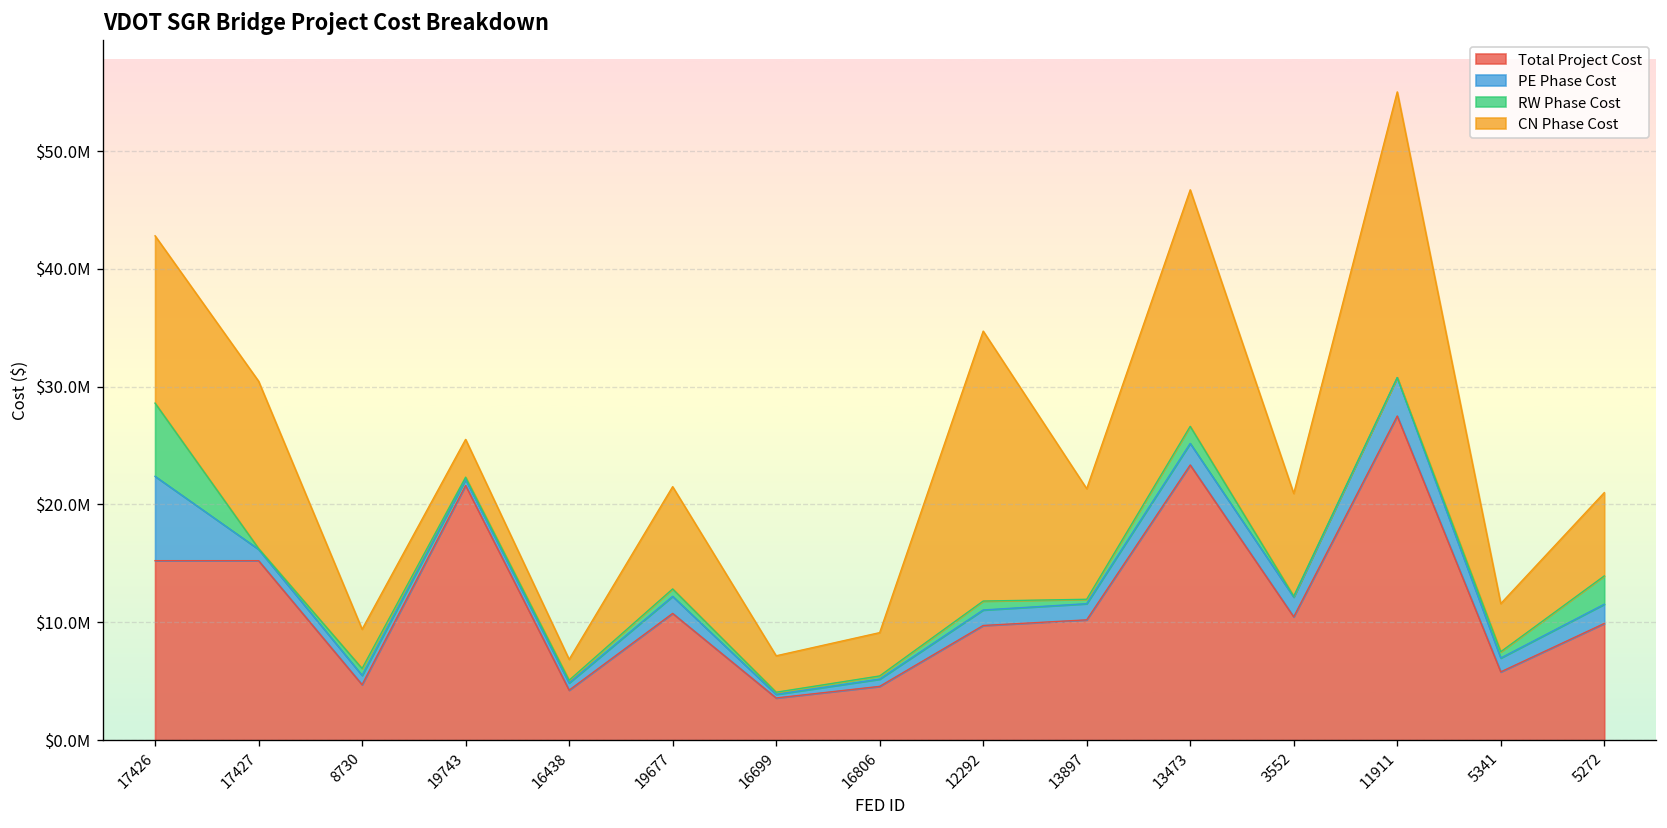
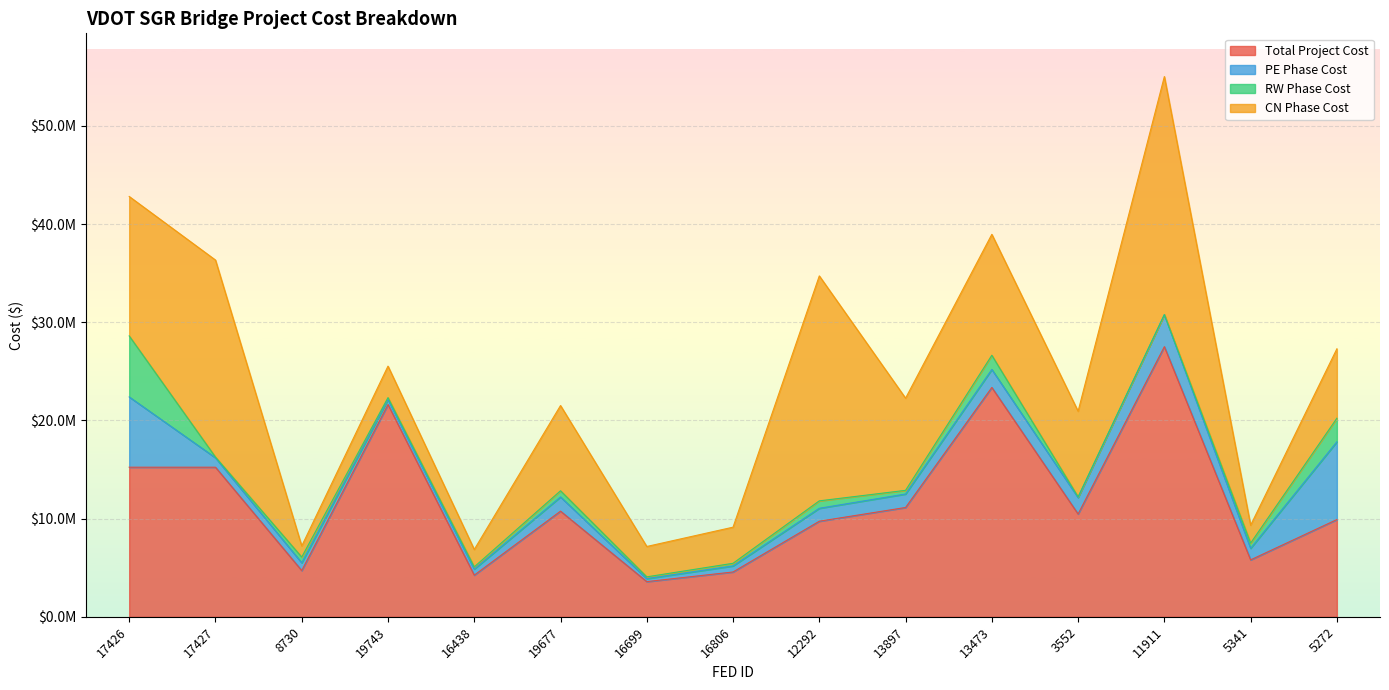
CN Phase Cost, 17427: $14000000 -> $20000000
CN Phase Cost, 8730: $3000000 -> $1000000
Total Project Cost, 13897: $10000000 -> $11000000
CN Phase Cost, 13473: $20000000 -> $12000000
CN Phase Cost, 5341: $4000000 -> $2000000
PE Phase Cost, 5272: $2000000 -> $8000000
